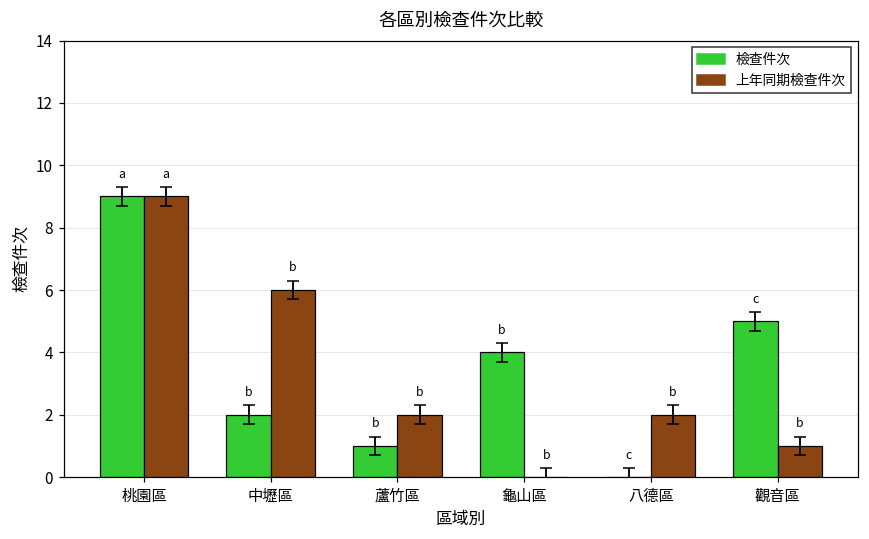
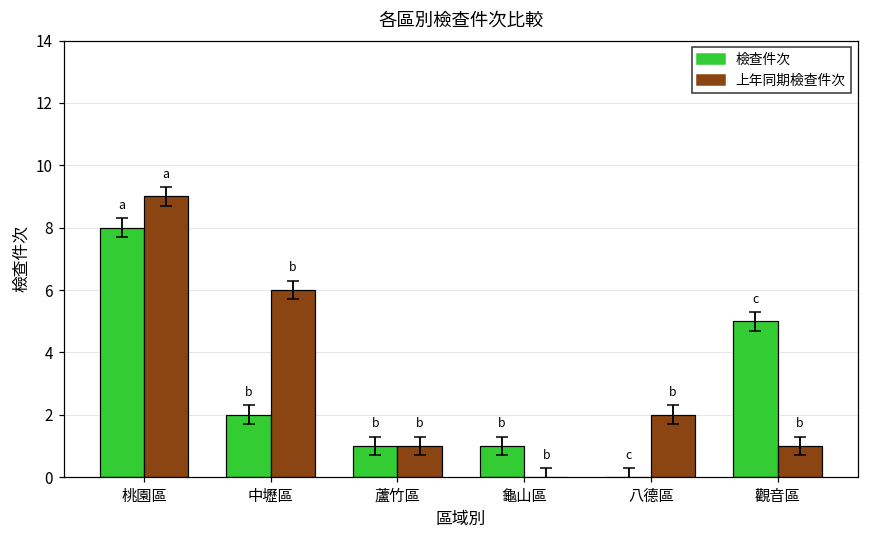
檢查件次, 桃園區: 9 -> 8
上年同期檢查件次, 蘆竹區: 2 -> 1
檢查件次, 龜山區: 4 -> 1
